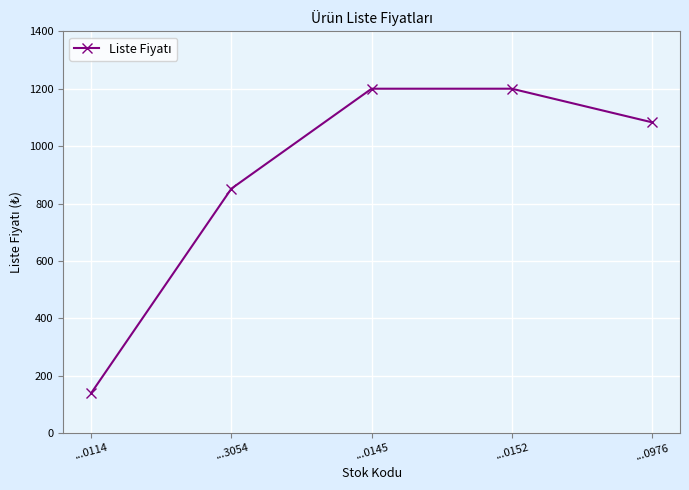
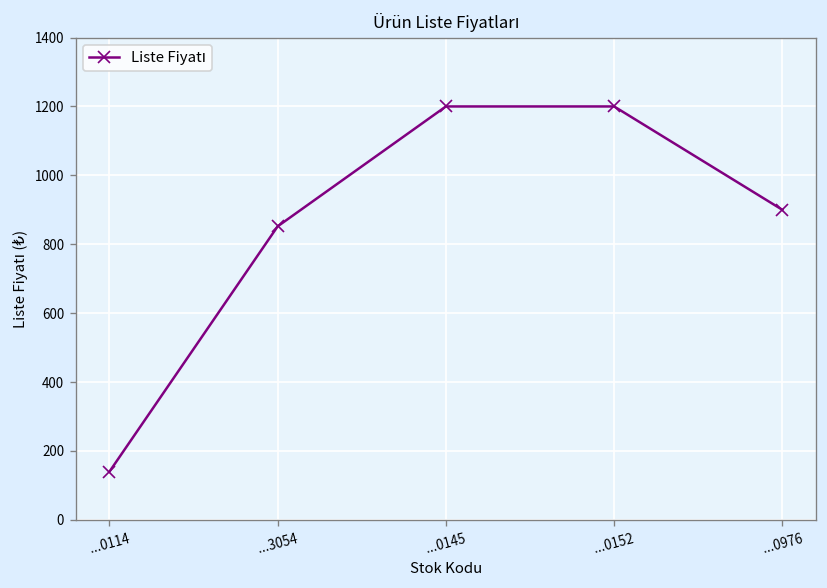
...0976: 1080 -> 900
